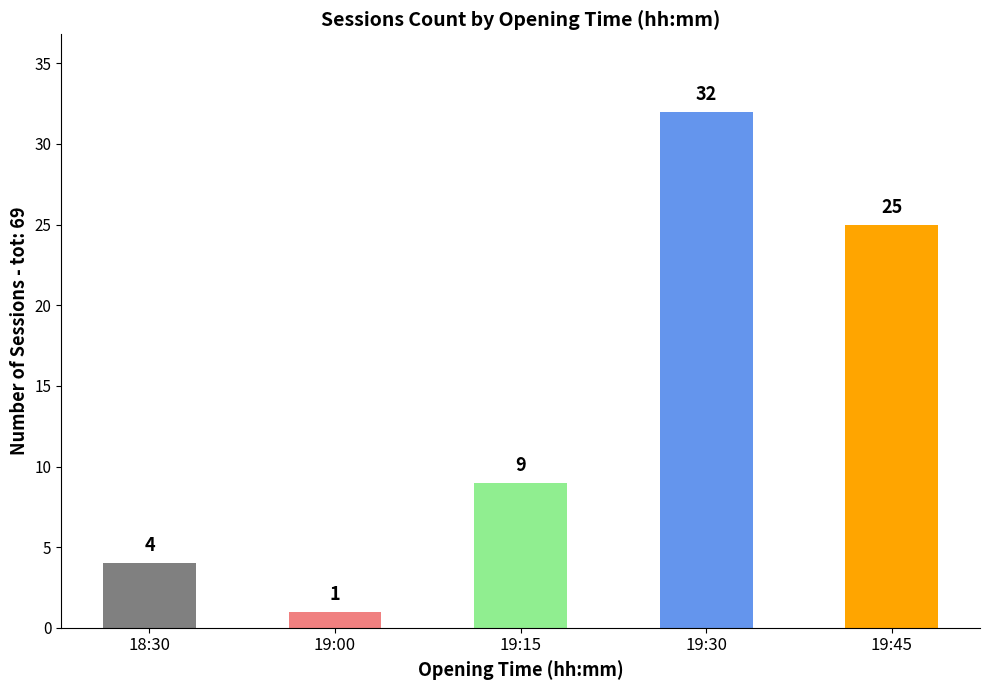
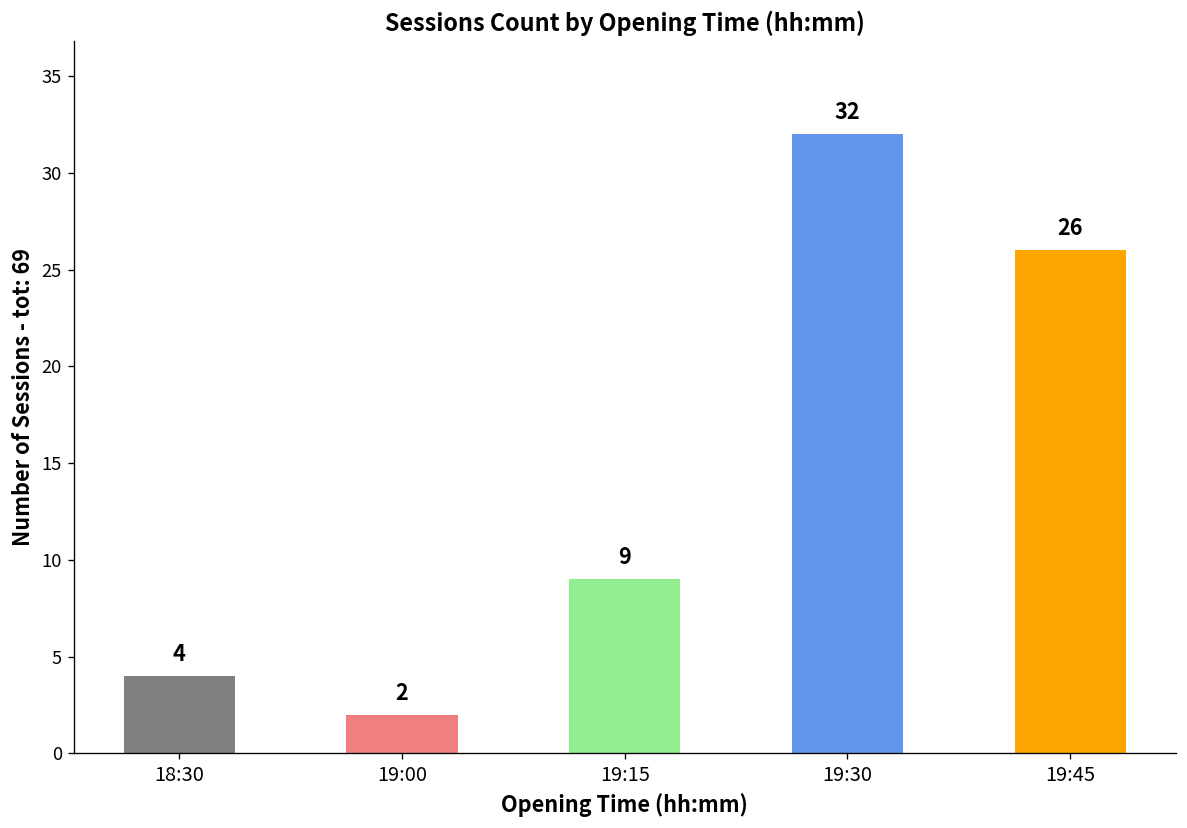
19:00: 1 -> 2
19:45: 25 -> 26
